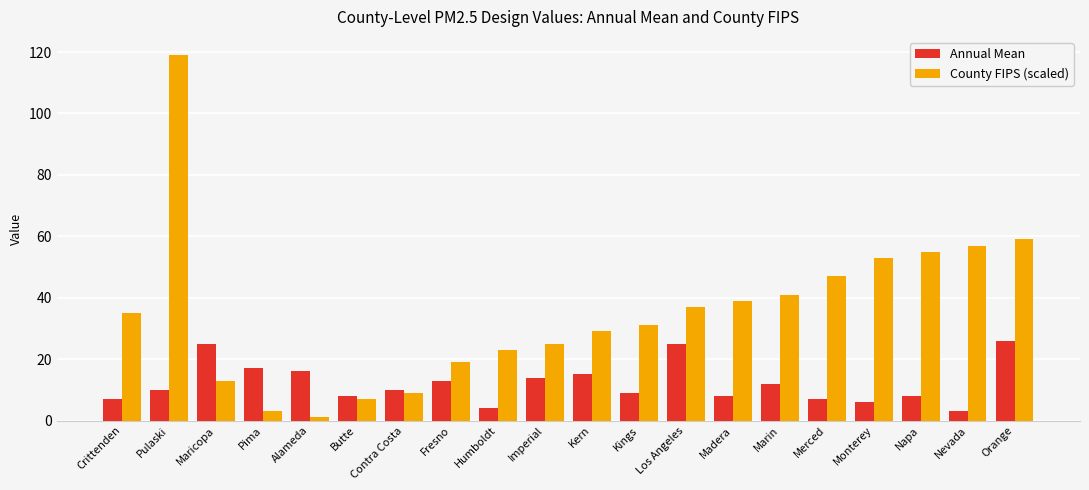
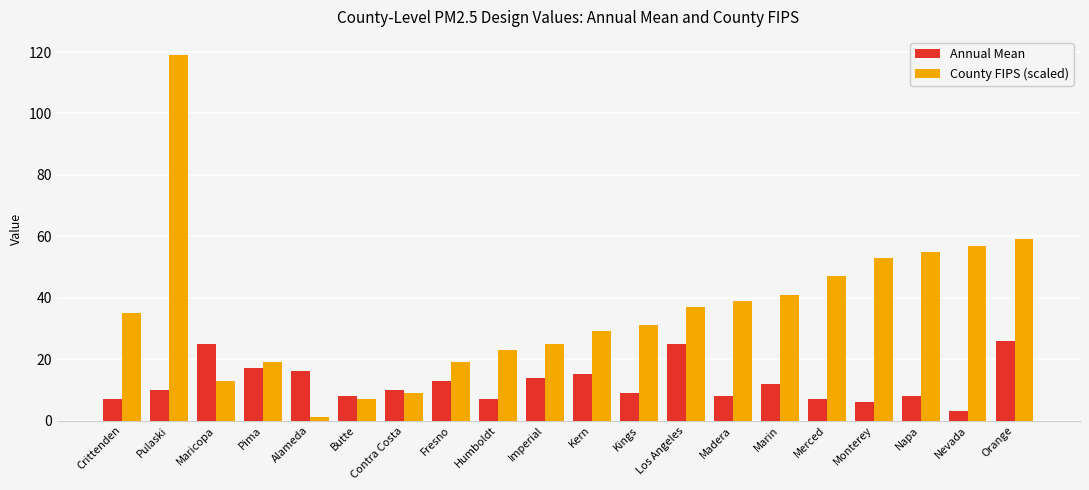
County FIPS (scaled), Pima: 3 -> 19
Annual Mean, Humboldt: 4 -> 7
